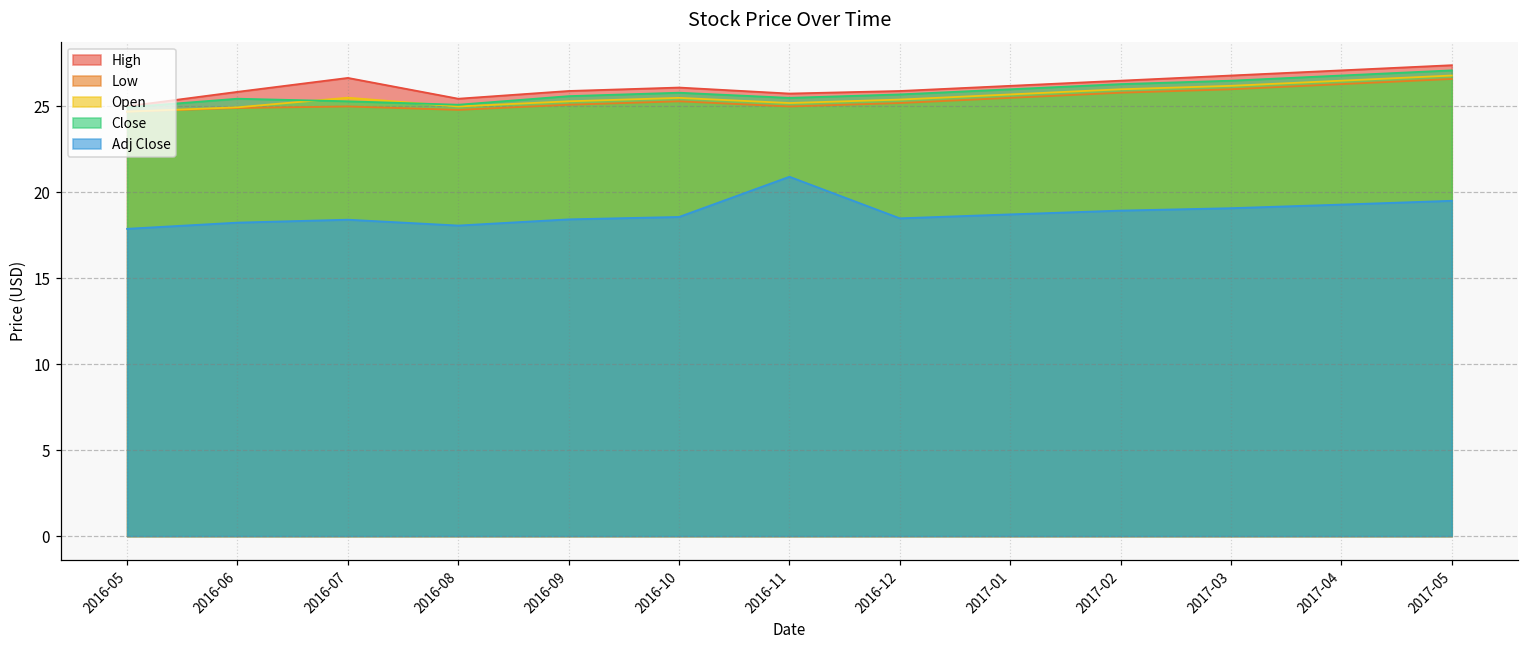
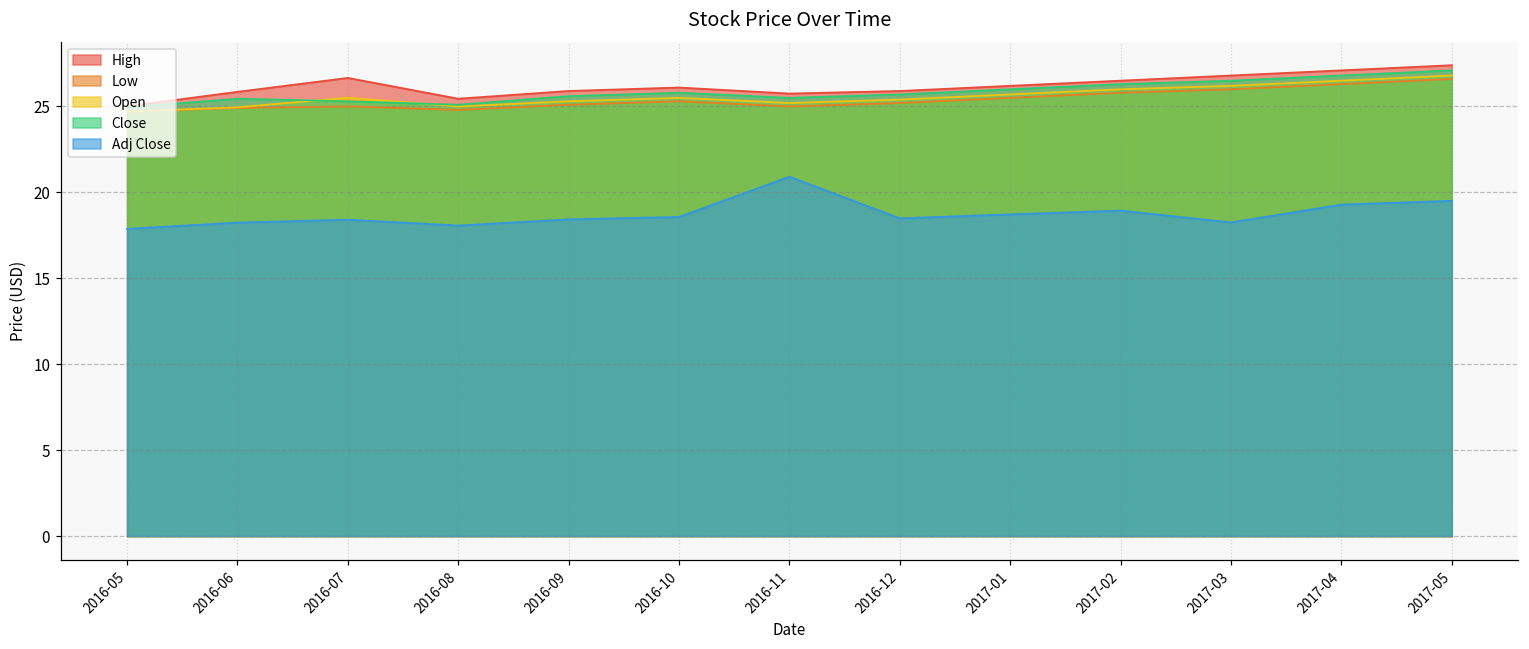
Adj Close, 2017-03: 19.1 -> 18.3
